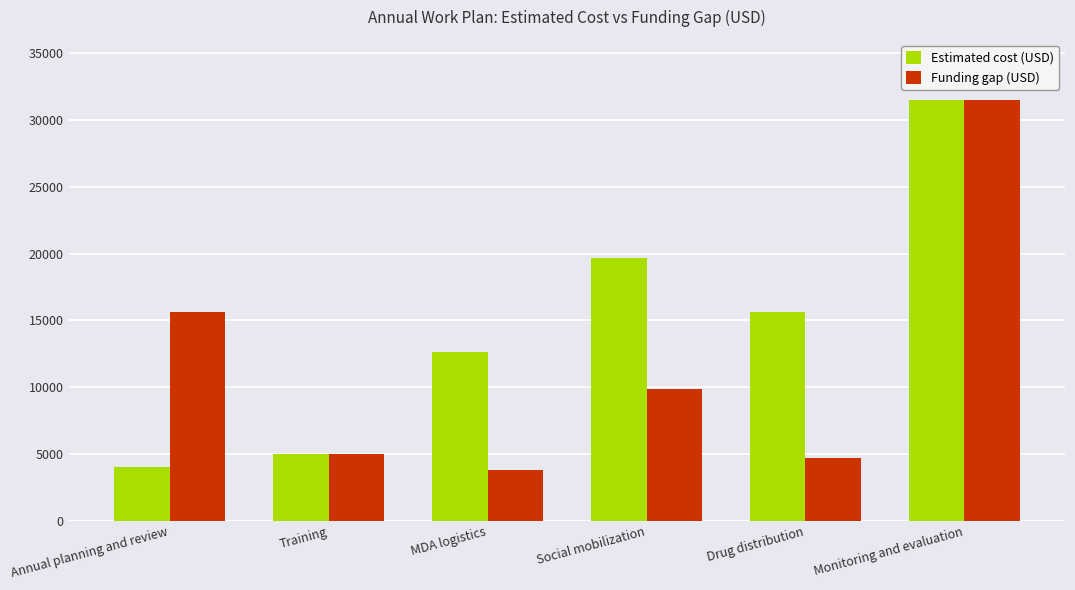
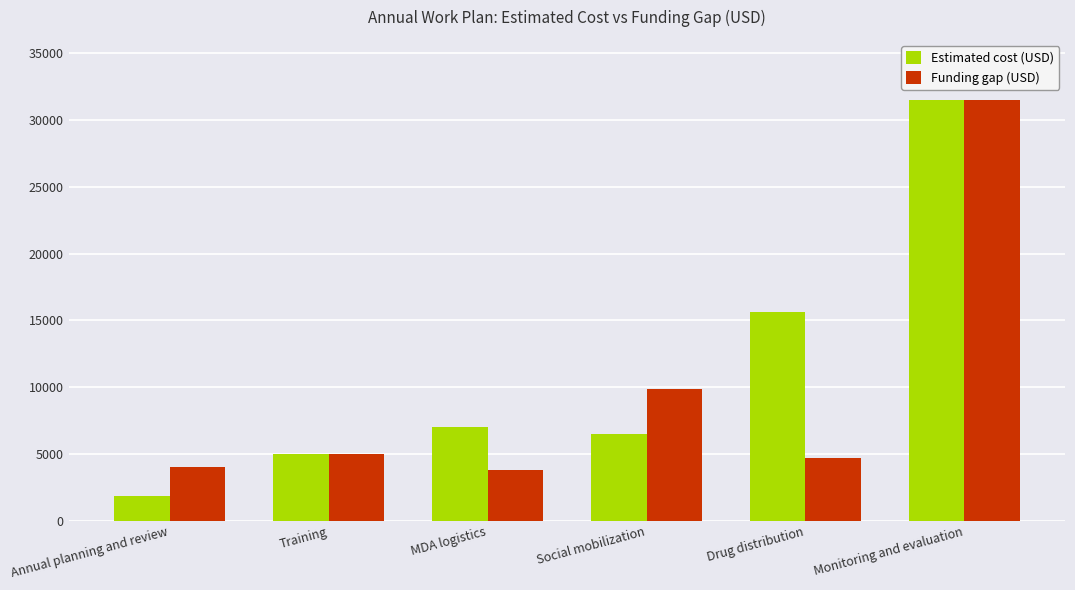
Estimated cost (USD), Annual planning and review: 4000 -> 1800
Funding gap (USD), Annual planning and review: 15600 -> 4000
Estimated cost (USD), MDA logistics: 12600 -> 7000
Estimated cost (USD), Social mobilization: 19700 -> 6500
